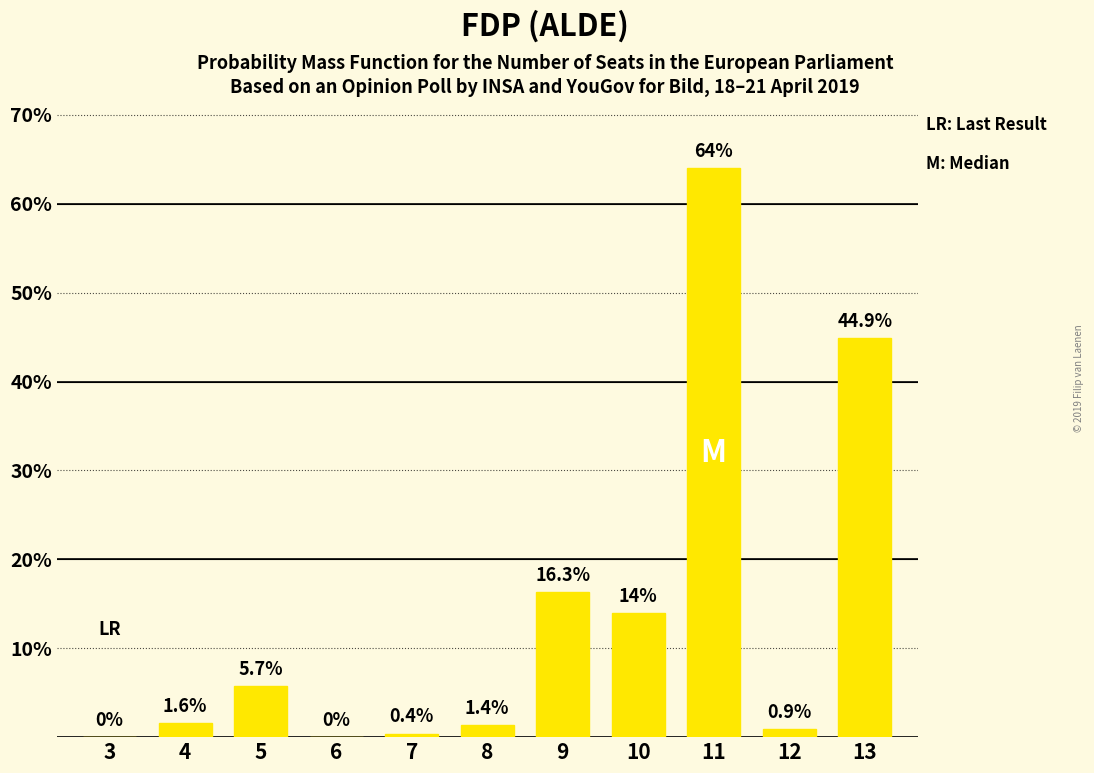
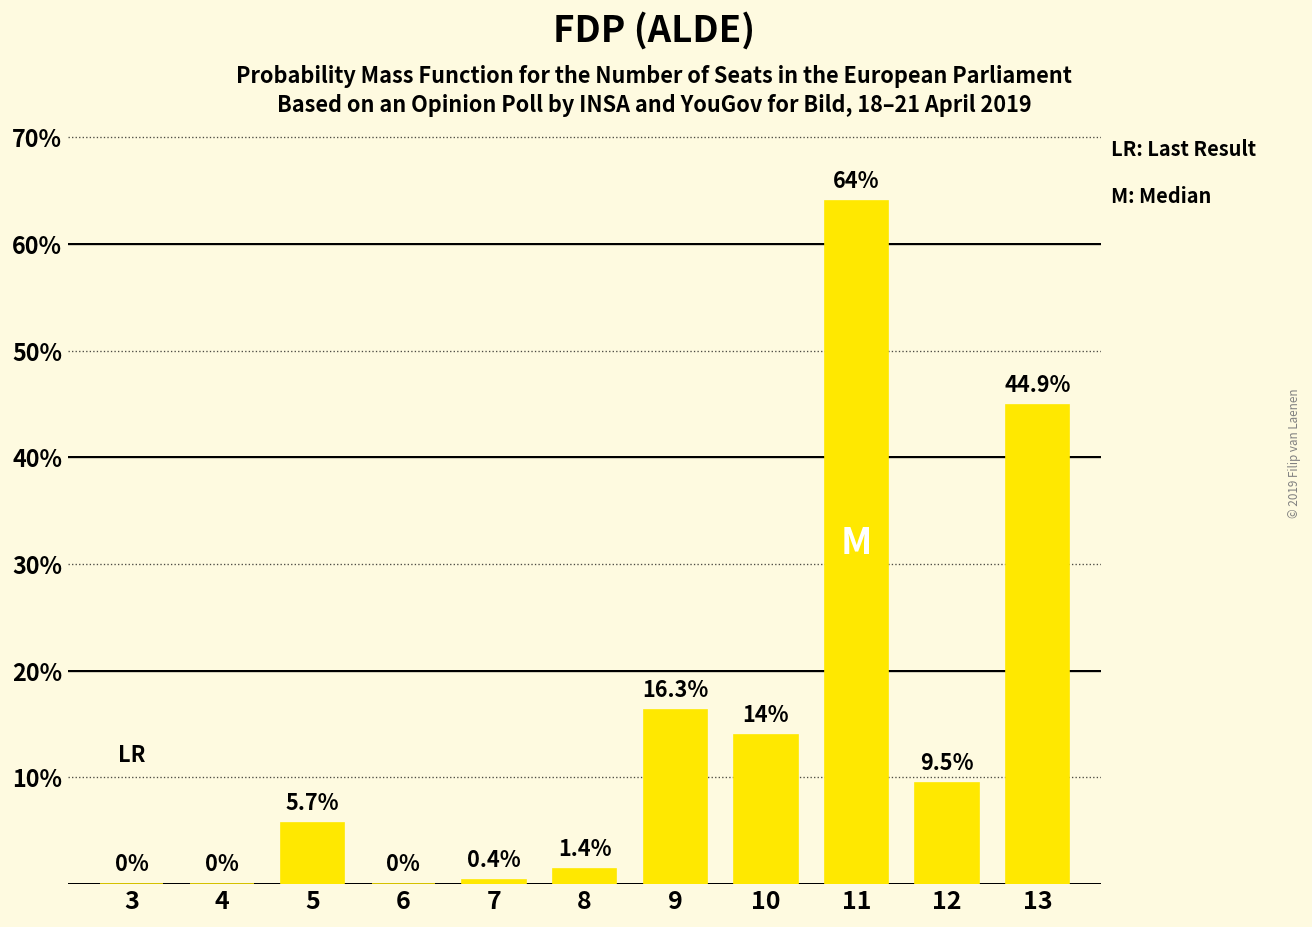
4: 1.6% -> 0%
12: 0.9% -> 9.5%
